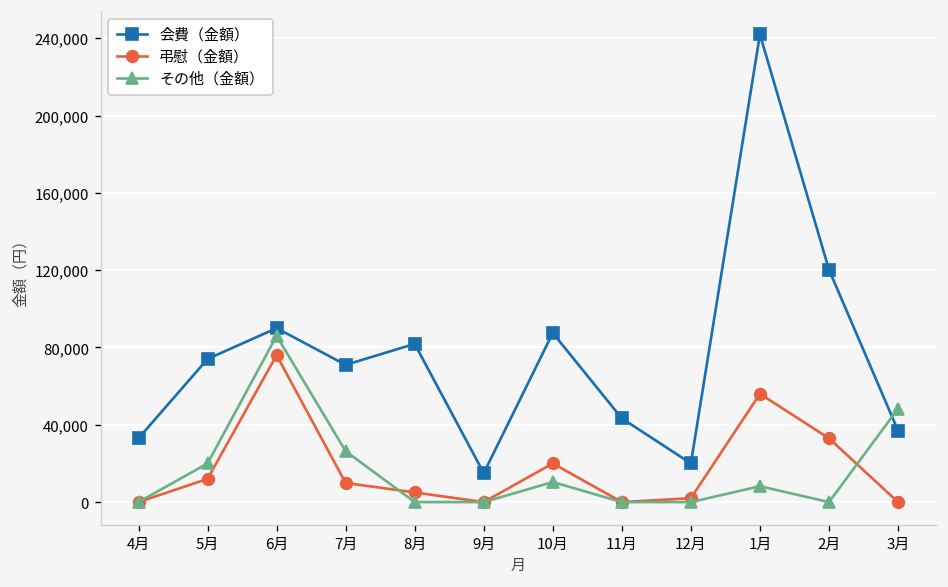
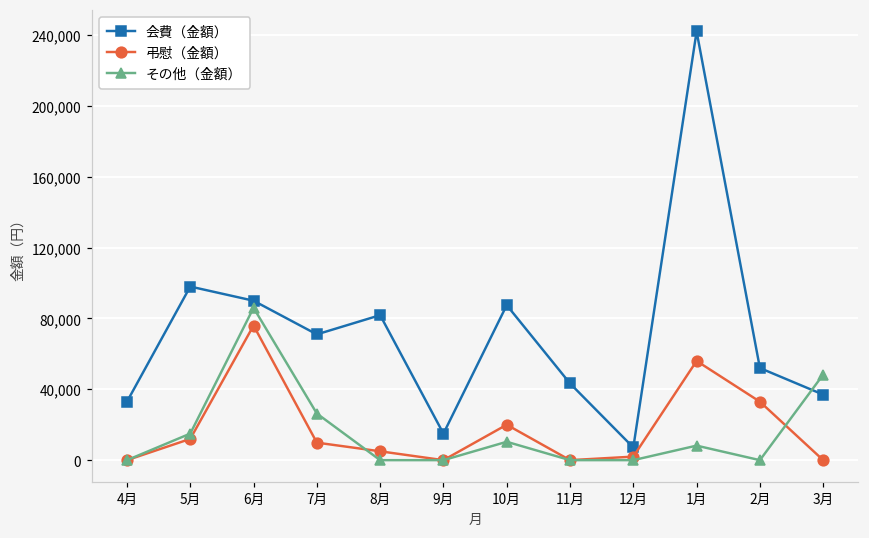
会費（金額）, 5月: 74,000 -> 98,000
その他（金額）, 5月: 20,000 -> 15,000
会費（金額）, 12月: 20,000 -> 7,000
会費（金額）, 2月: 120,000 -> 52,000
